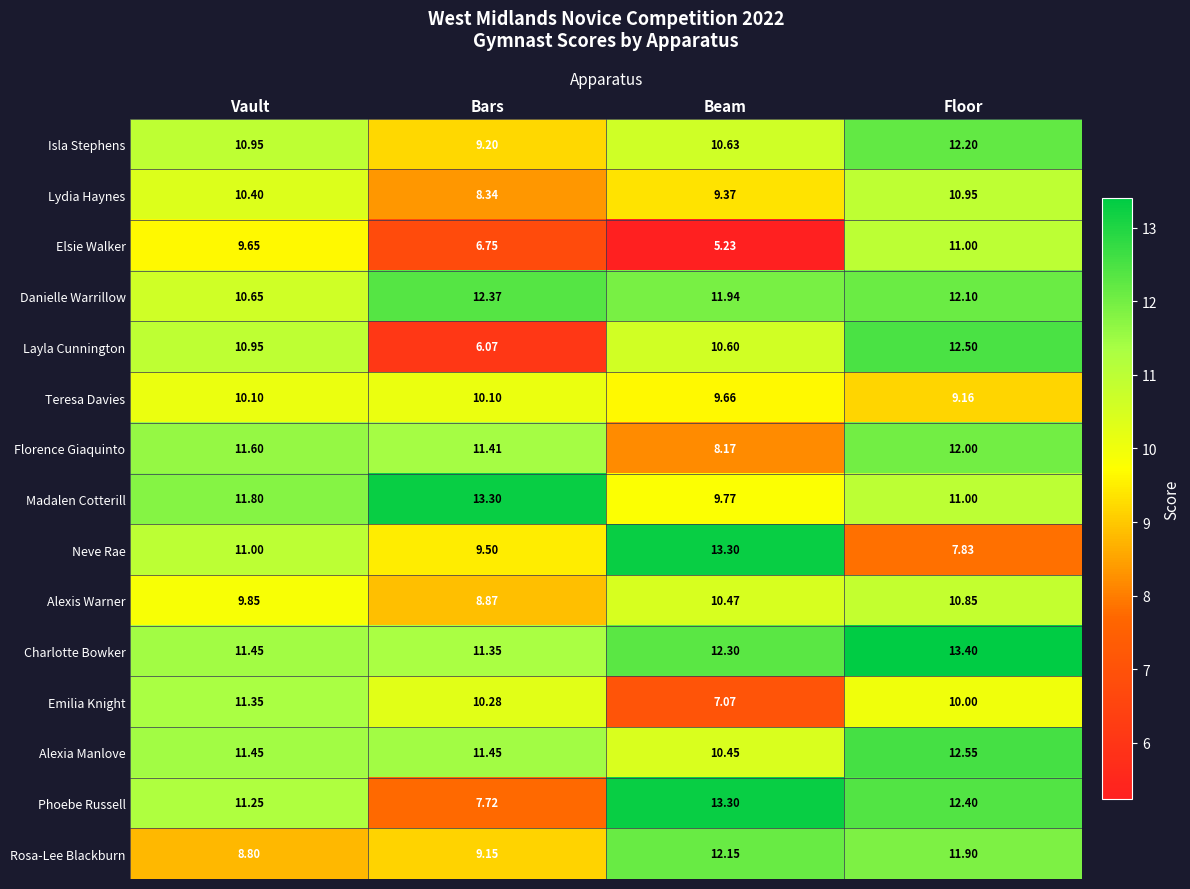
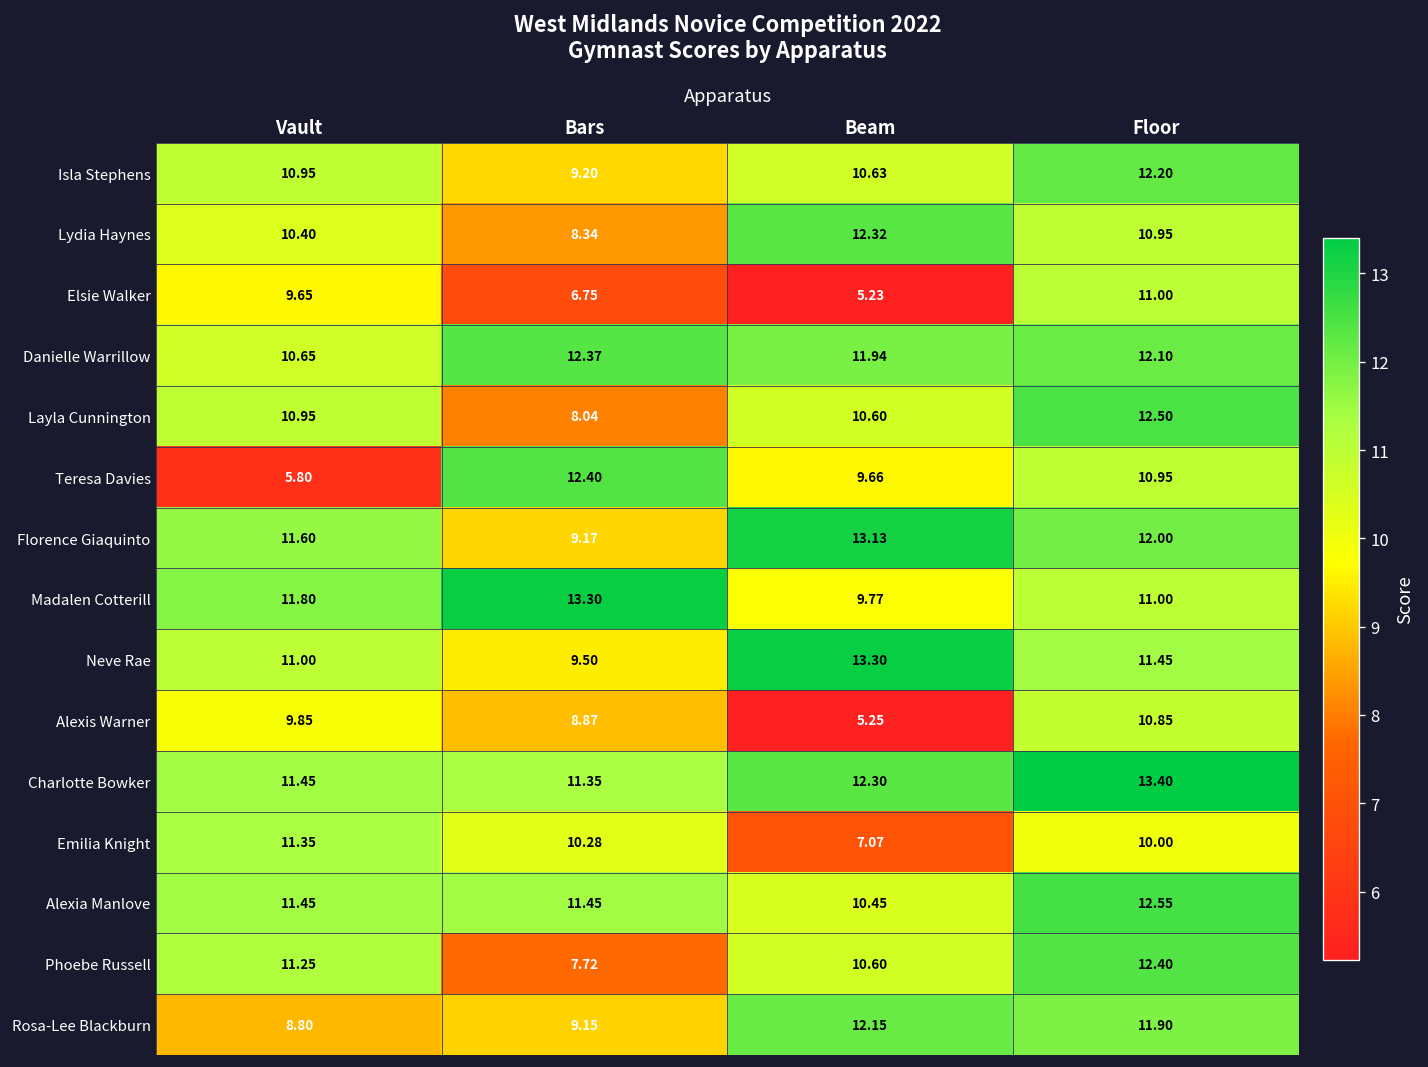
Lydia Haynes, Beam: 9.37 -> 12.32
Layla Cunnington, Bars: 6.07 -> 8.04
Teresa Davies, Vault: 10.10 -> 5.80
Teresa Davies, Bars: 10.10 -> 12.40
Teresa Davies, Floor: 9.16 -> 10.95
Florence Giaquinto, Bars: 11.41 -> 9.17
Florence Giaquinto, Beam: 8.17 -> 13.13
Neve Rae, Floor: 7.83 -> 11.45
Alexis Warner, Beam: 10.47 -> 5.25
Phoebe Russell, Beam: 13.30 -> 10.60
